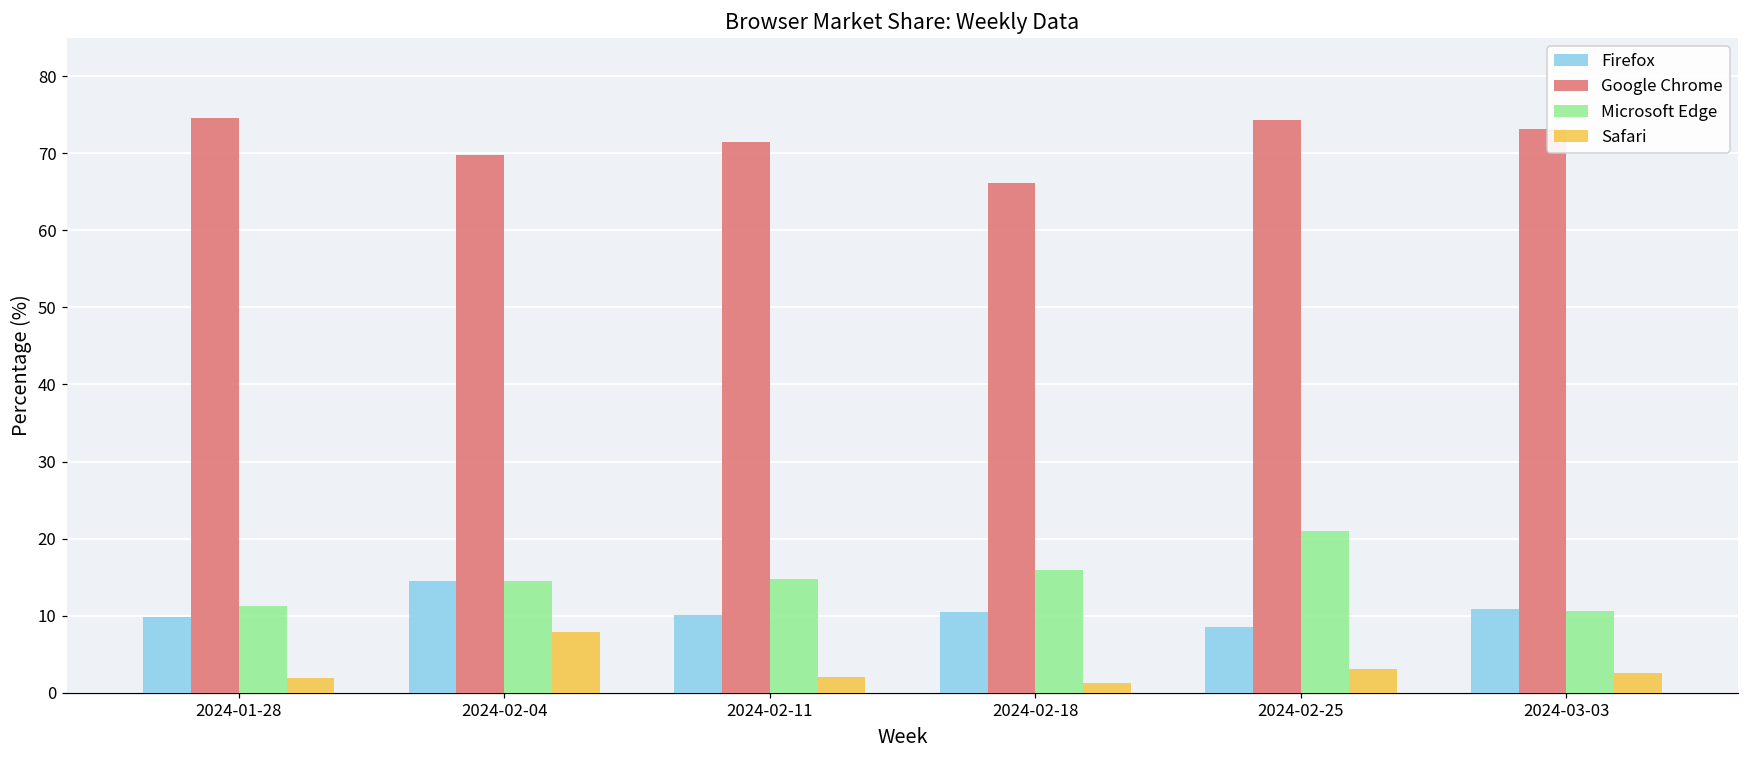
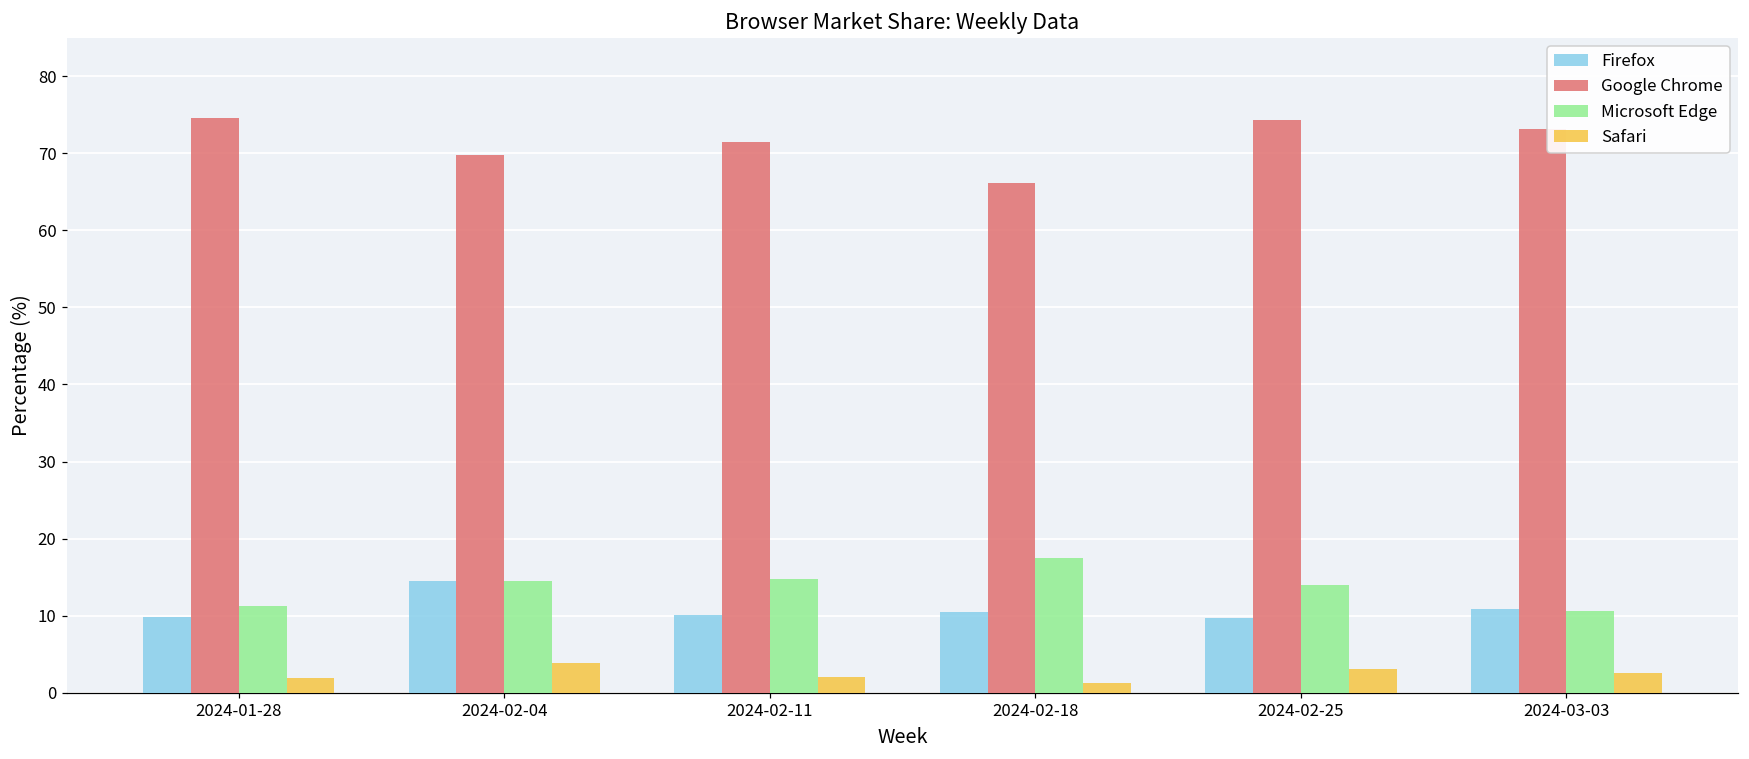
Safari, 2024-02-04: 8 -> 4
Microsoft Edge, 2024-02-18: 16 -> 18
Firefox, 2024-02-25: 9 -> 10
Microsoft Edge, 2024-02-25: 21 -> 14
